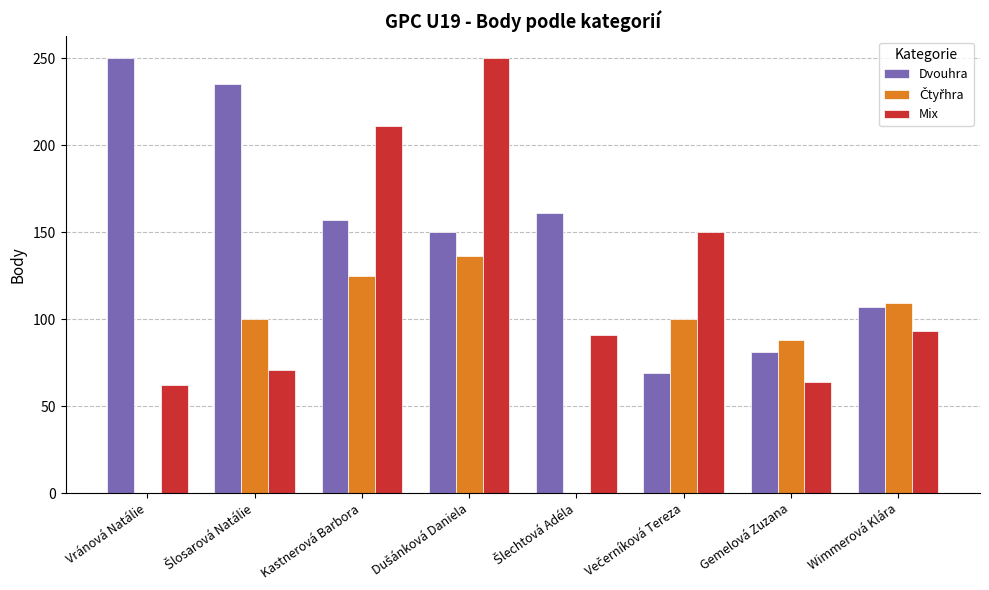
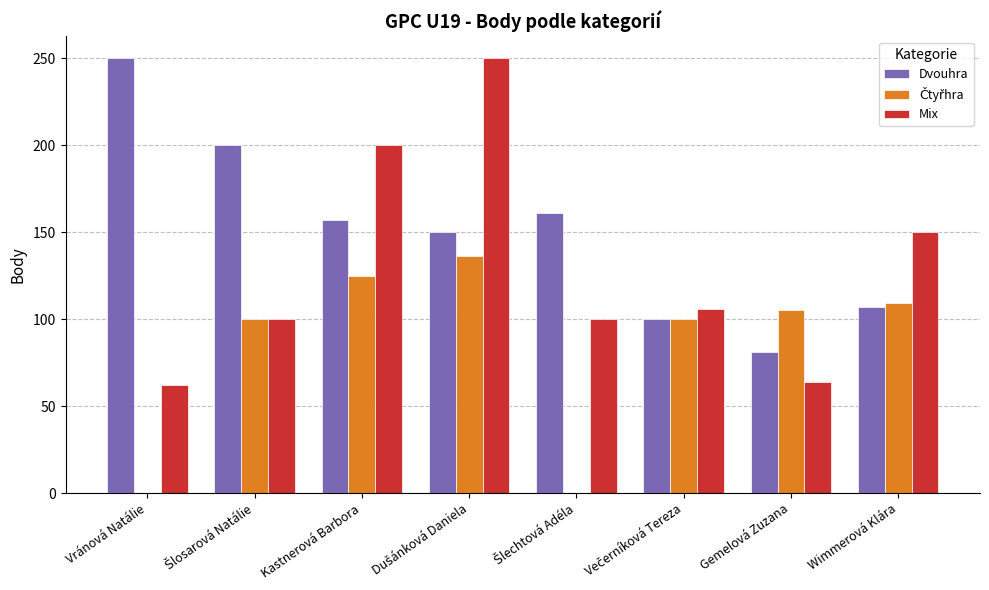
Dvouhra, Šlosarová Natálie: 235 -> 200
Mix, Šlosarová Natálie: 71 -> 100
Mix, Kastnerová Barbora: 211 -> 200
Mix, Šlechtová Adéla: 91 -> 100
Dvouhra, Večerníková Tereza: 69 -> 100
Mix, Večerníková Tereza: 150 -> 106
Čtyřhra, Gemelová Zuzana: 88 -> 105
Mix, Wimmerová Klára: 93 -> 150
